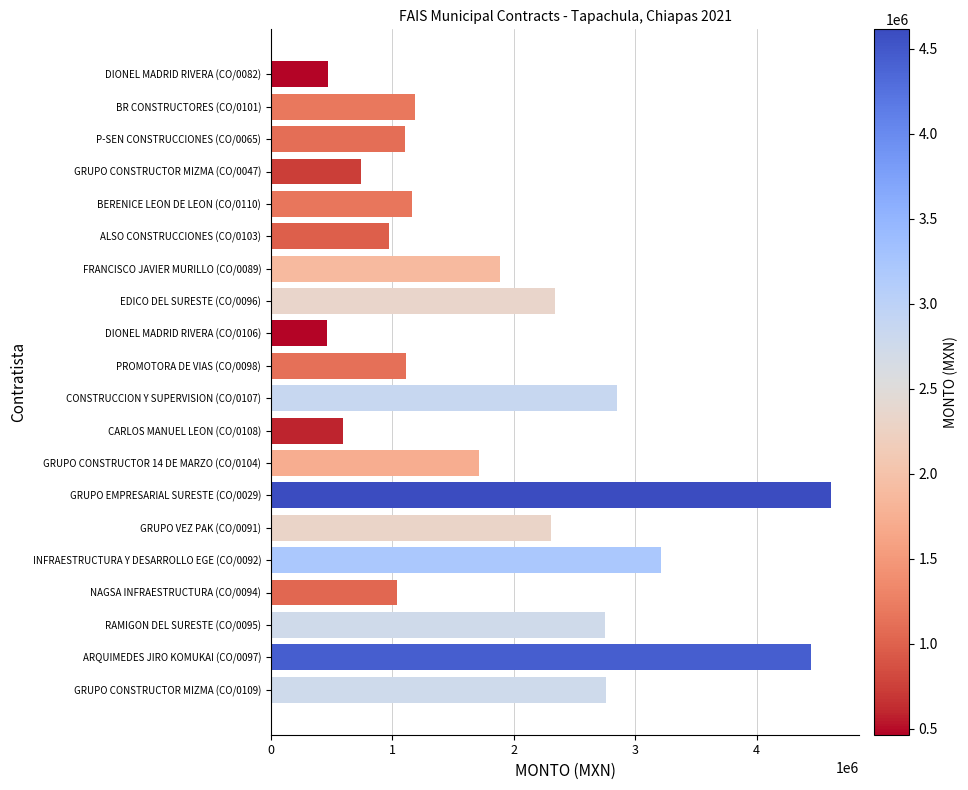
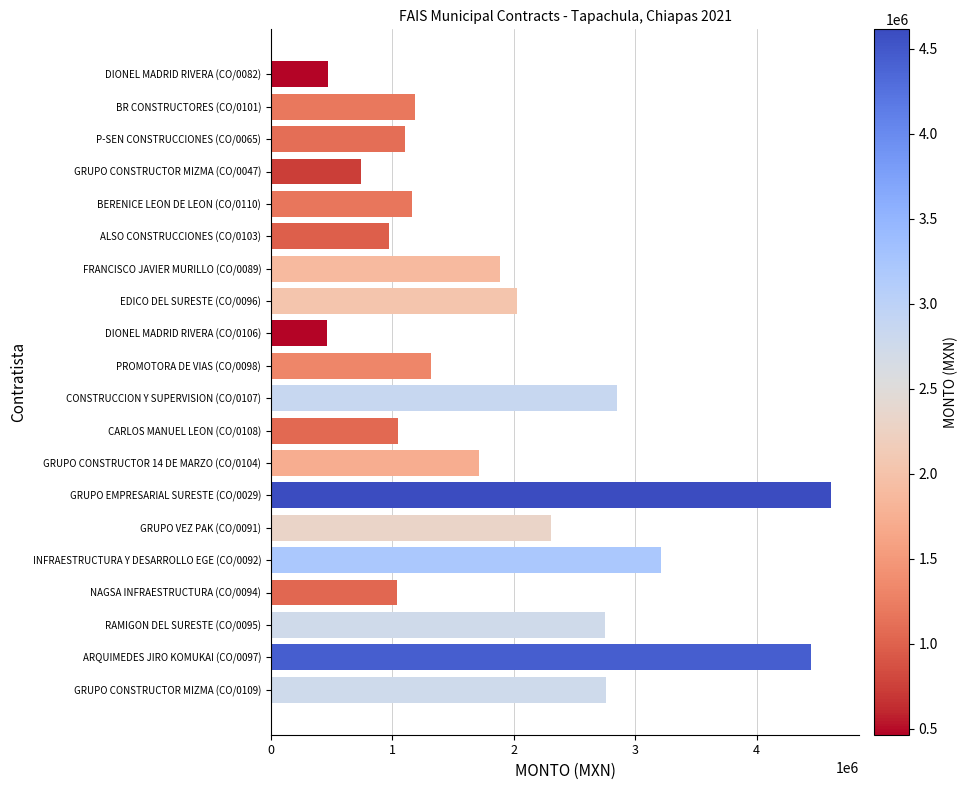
EDICO DEL SURESTE (CO/0096): 2340000 -> 2020000
PROMOTORA DE VIAS (CO/0098): 1120000 -> 1310000
CARLOS MANUEL LEON (CO/0108): 590000 -> 1050000
